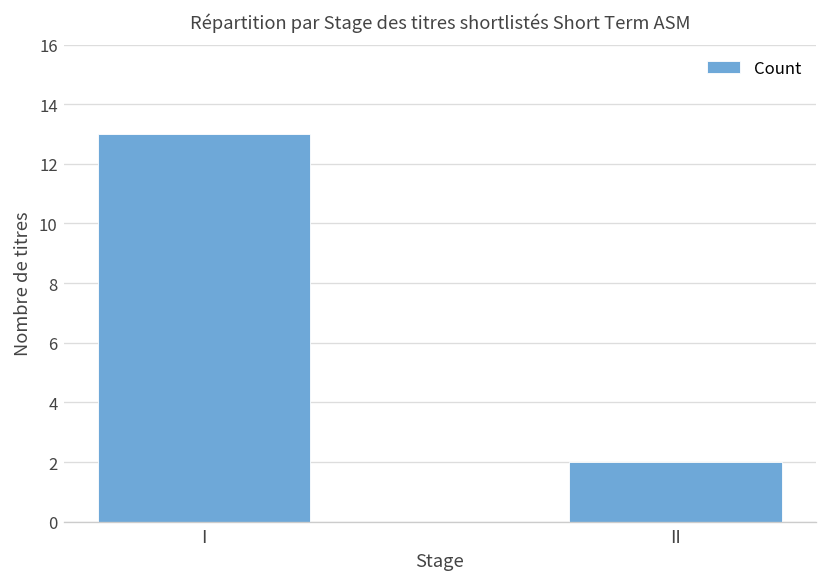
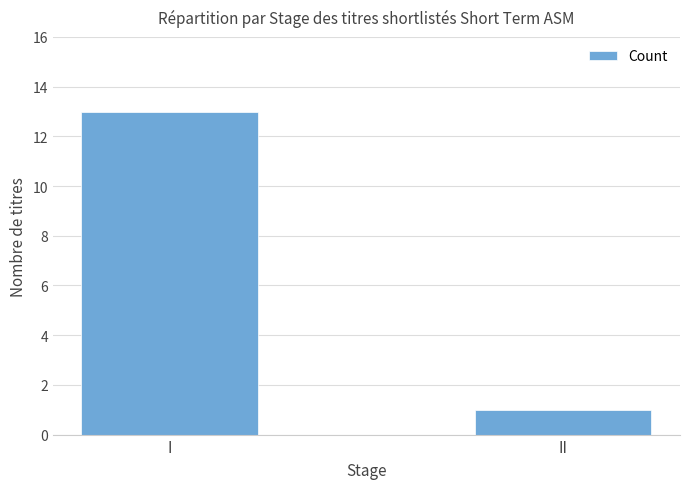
II: 2 -> 1
